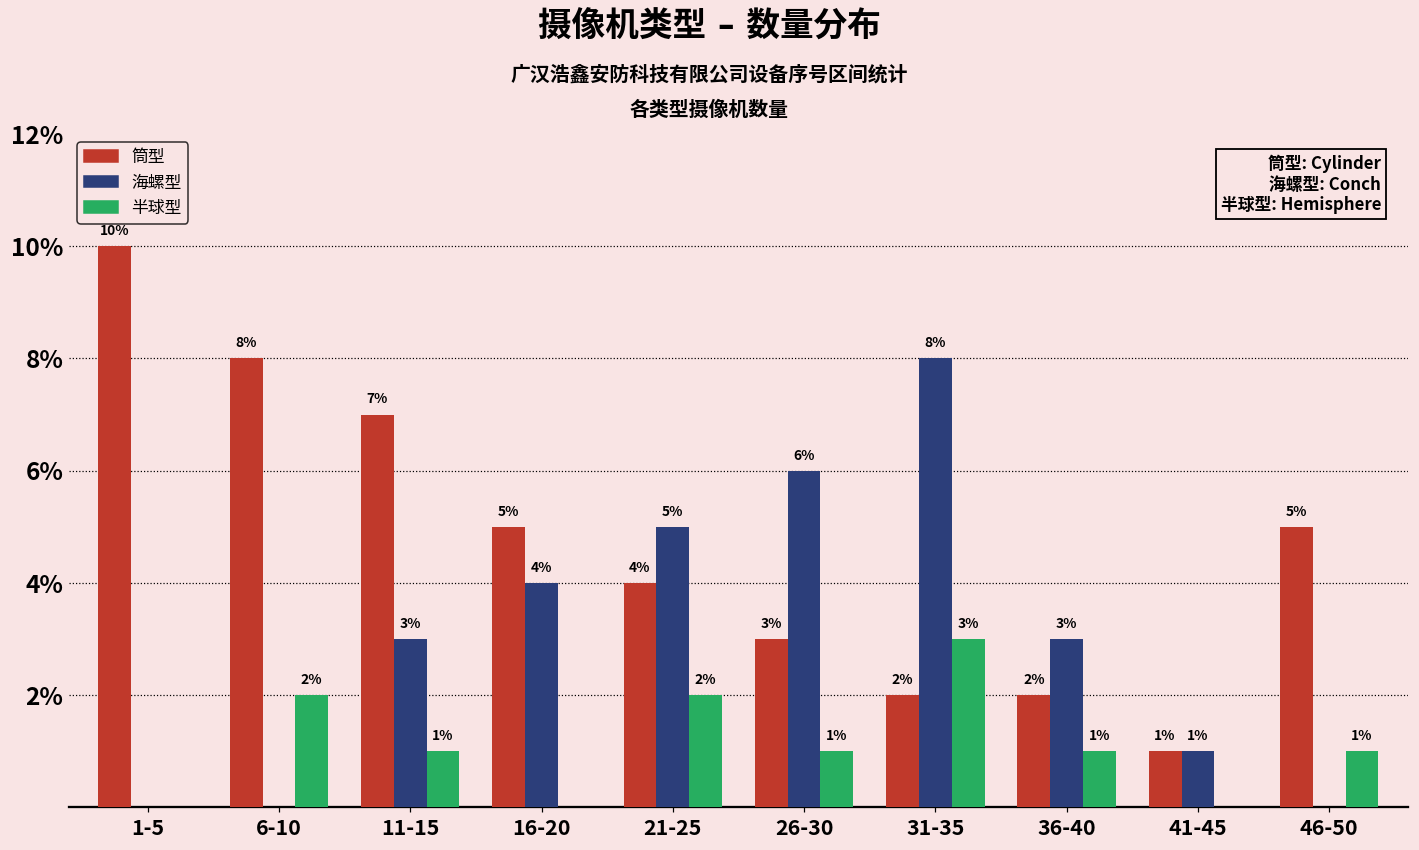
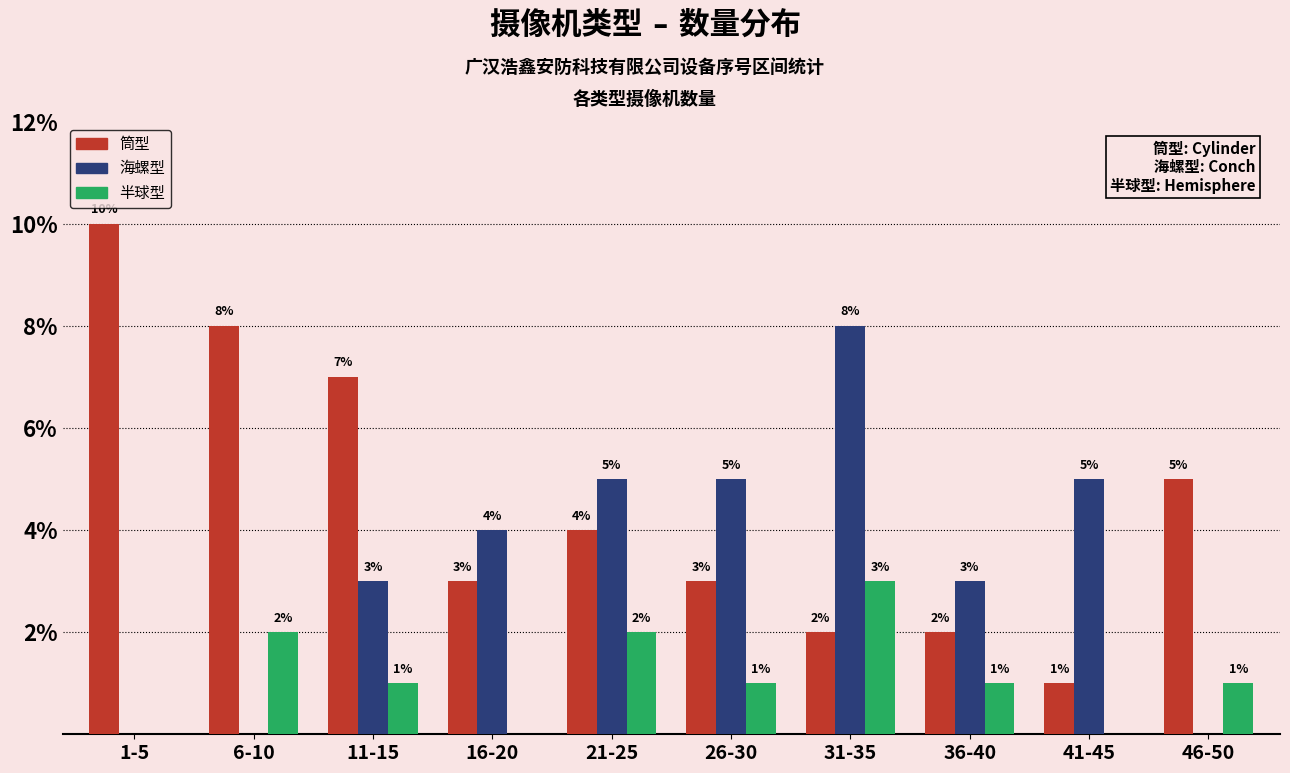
筒型, 16-20: 5% -> 3%
海螺型, 26-30: 6% -> 5%
海螺型, 41-45: 1% -> 5%
